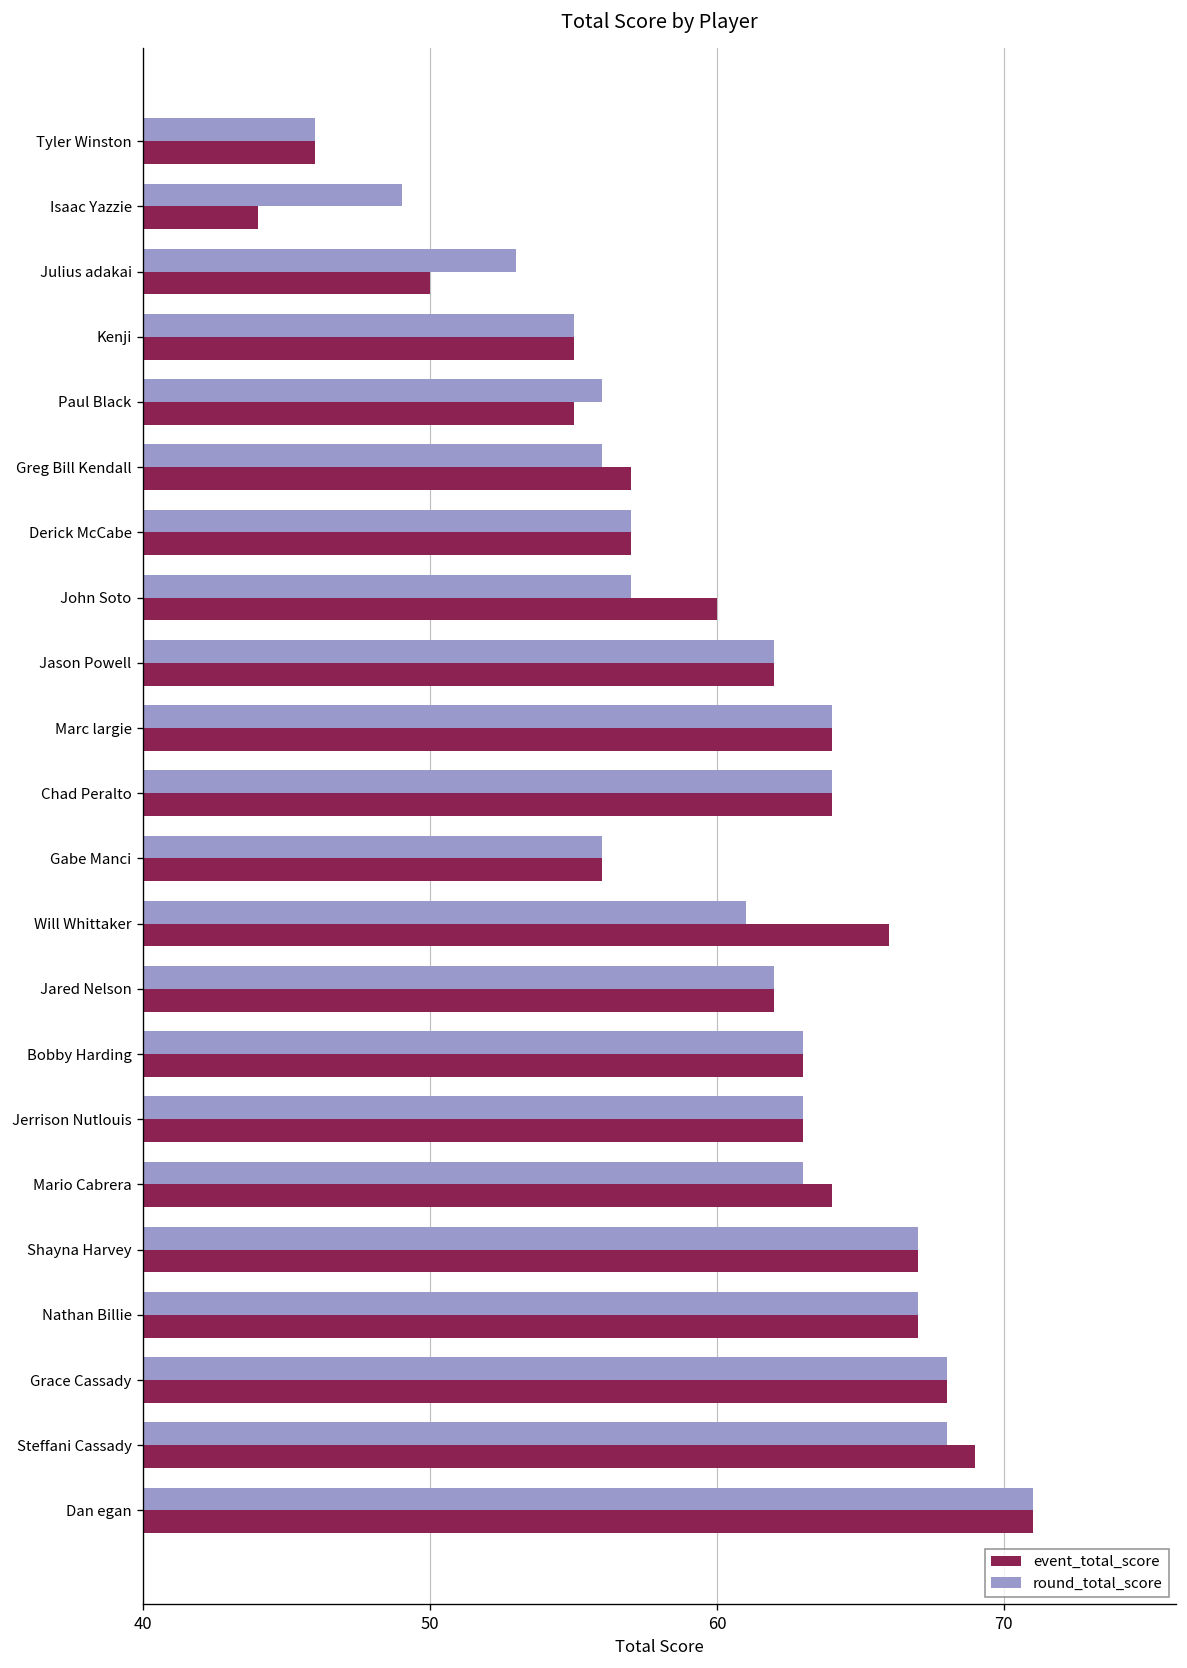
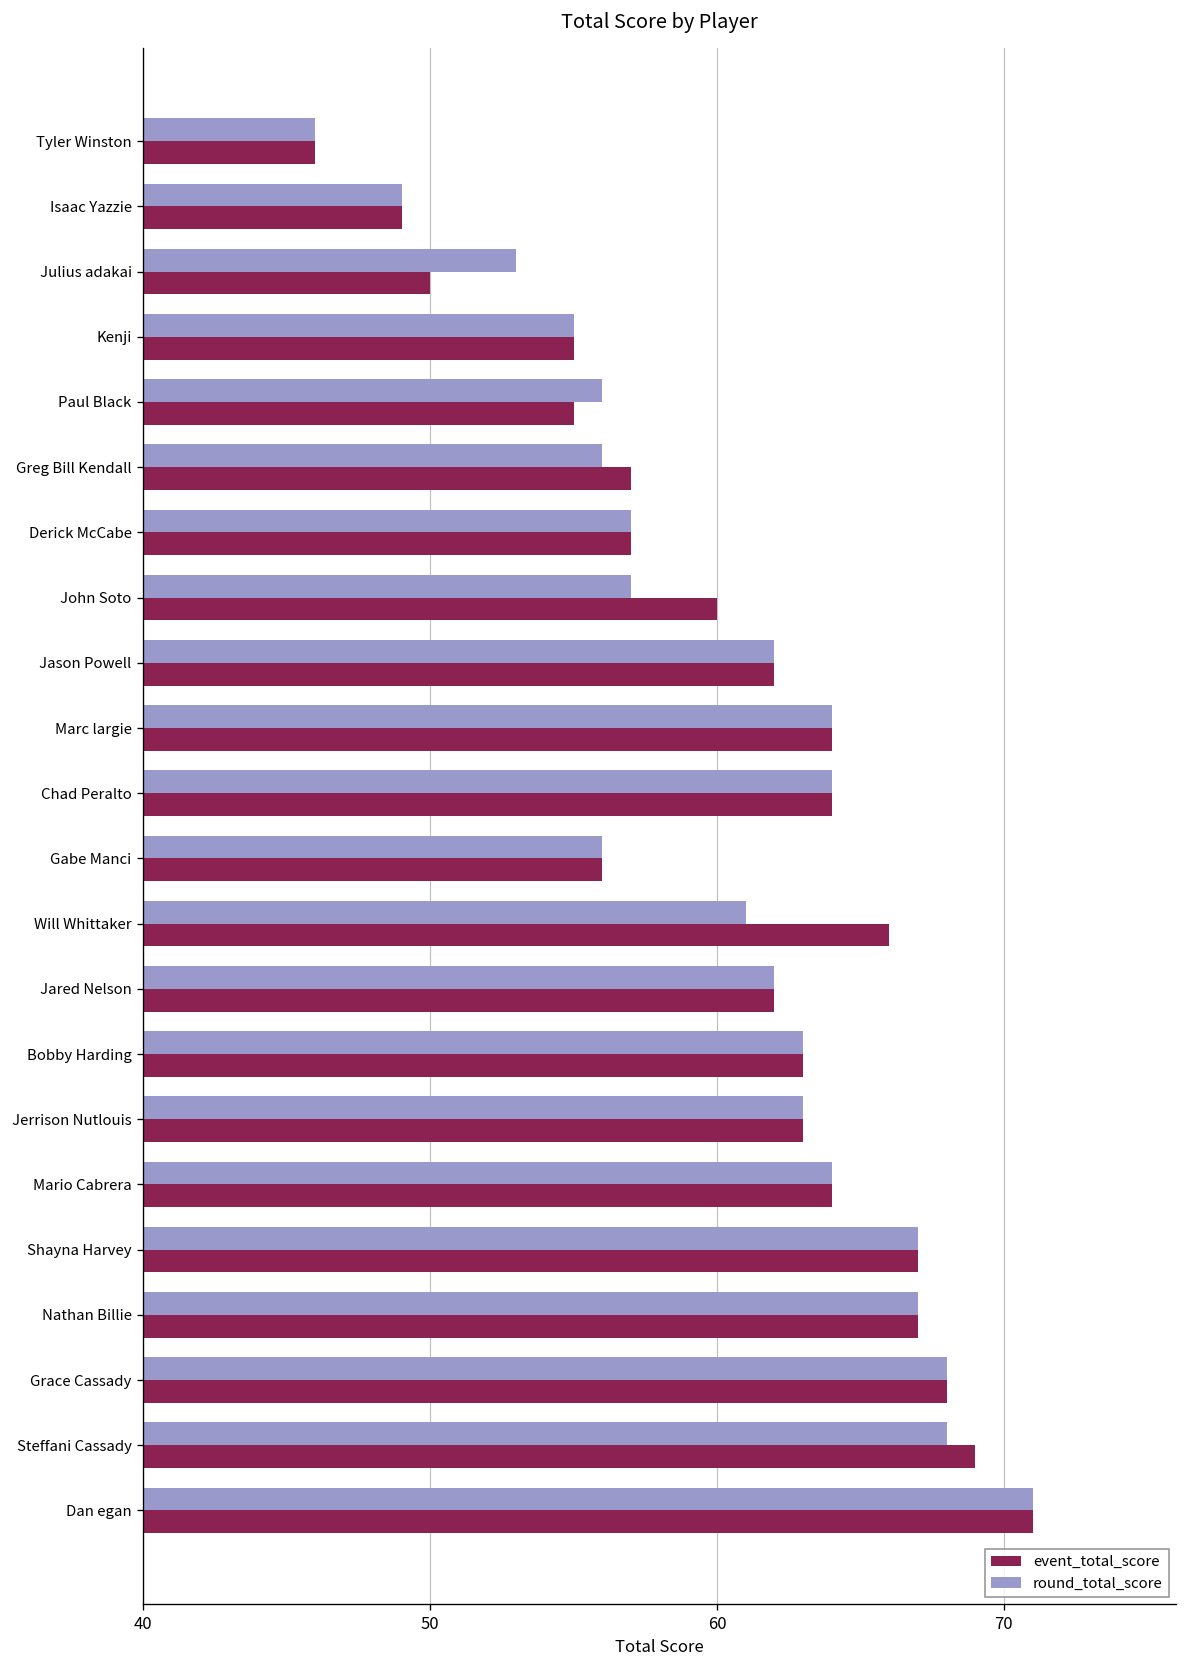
event_total_score, Isaac Yazzie: 44 -> 49
round_total_score, Mario Cabrera: 63 -> 64
